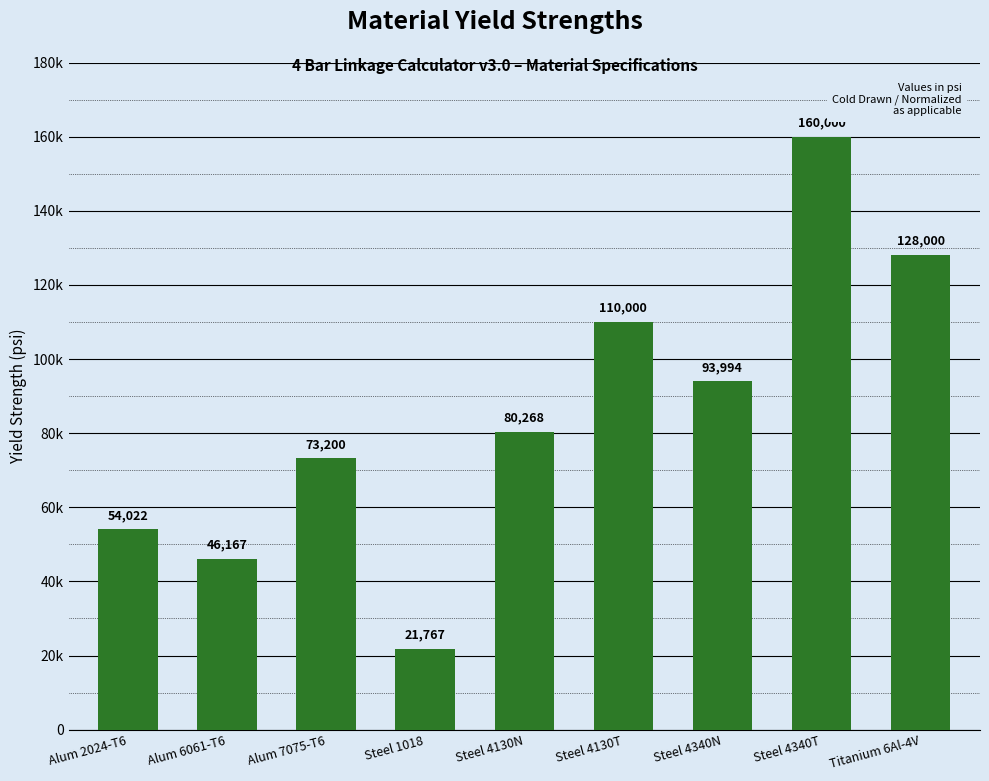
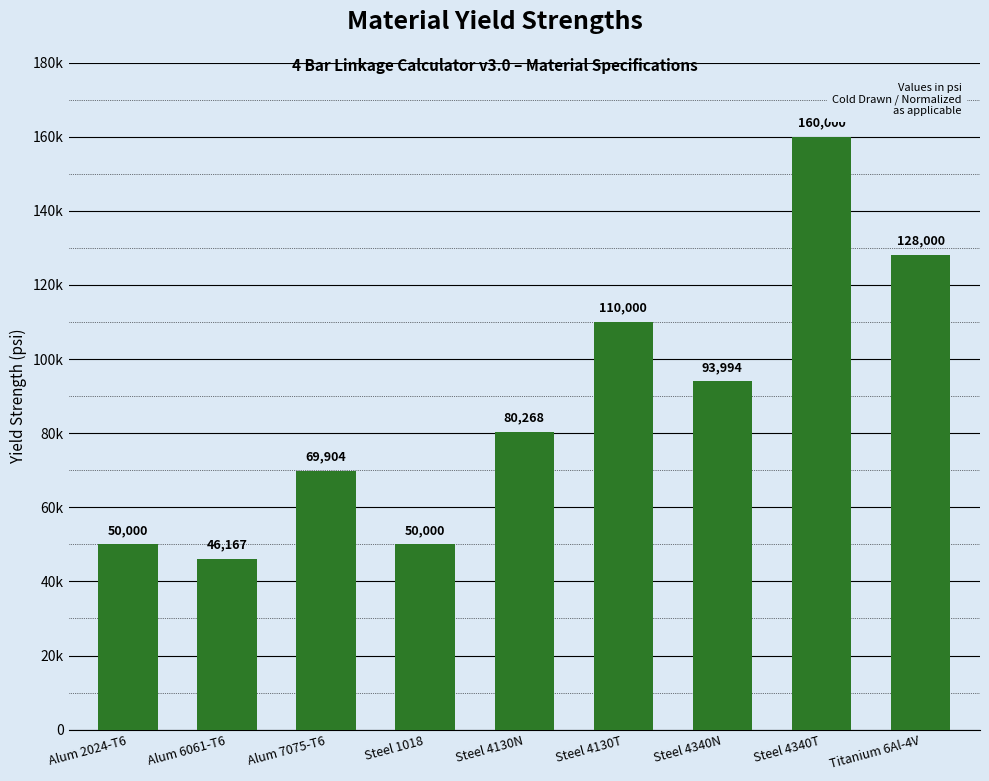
Alum 2024-T6: 54,022 -> 50,000
Alum 7075-T6: 73,200 -> 69,904
Steel 1018: 21,767 -> 50,000
